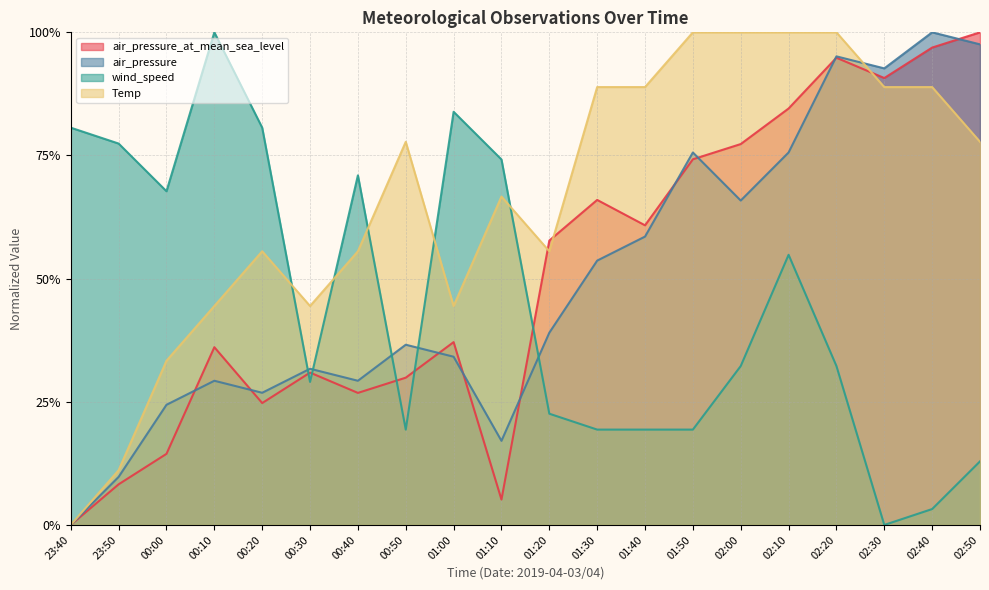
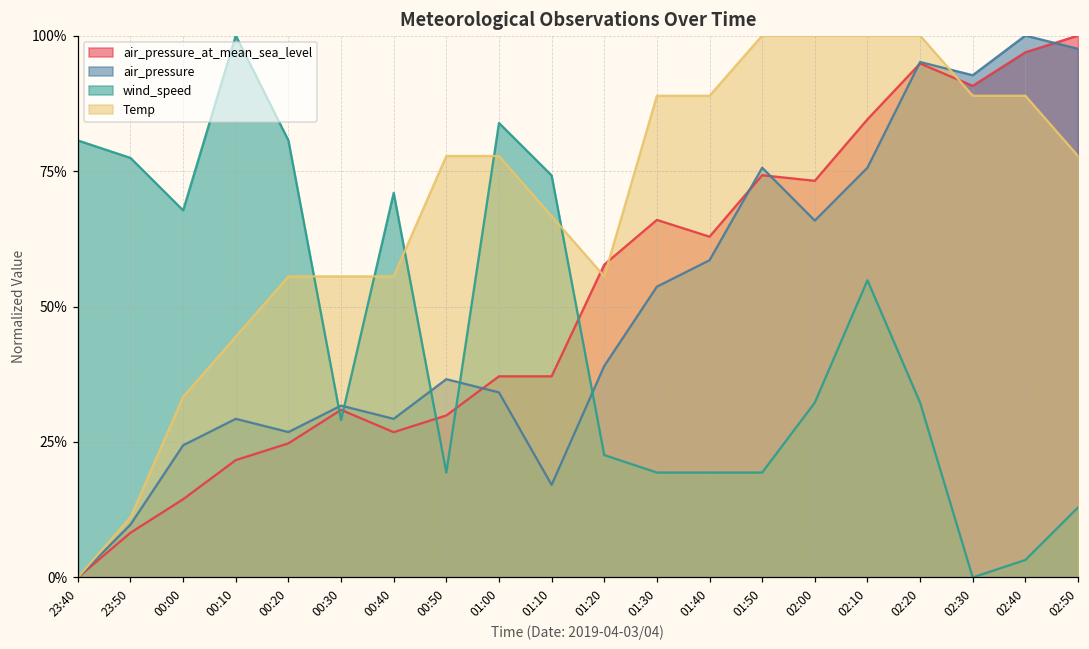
air_pressure_at_mean_sea_level, 00:10: 36% -> 22%
Temp, 00:30: 44% -> 56%
Temp, 01:00: 44% -> 78%
air_pressure_at_mean_sea_level, 01:10: 5% -> 37%
air_pressure_at_mean_sea_level, 01:40: 61% -> 63%
air_pressure_at_mean_sea_level, 02:00: 77% -> 73%
